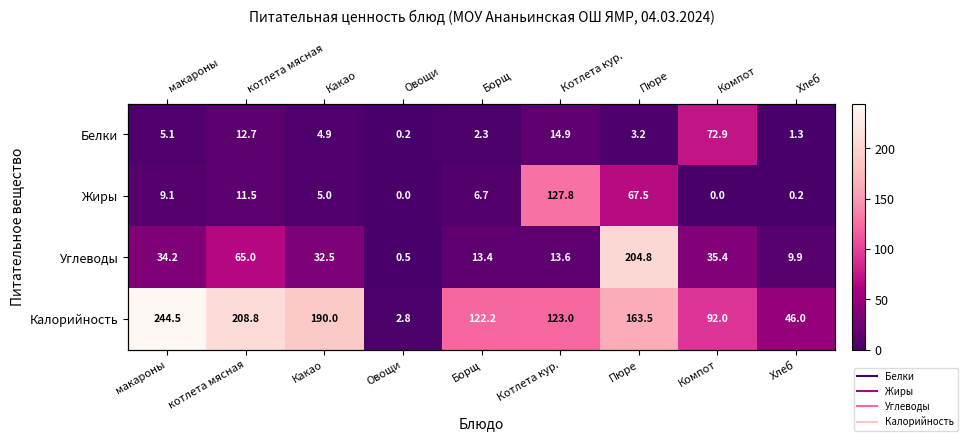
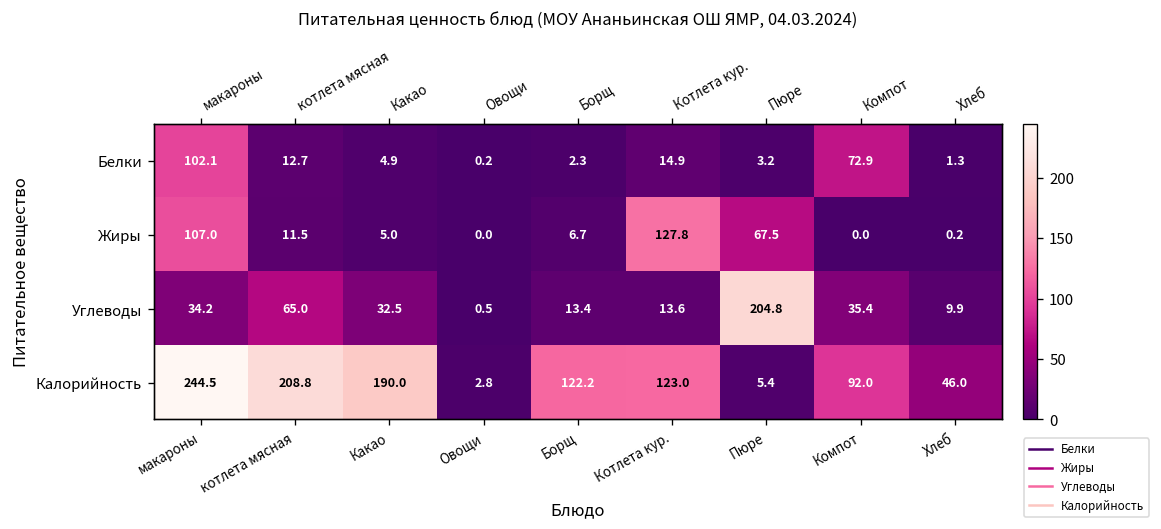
Белки, макароны: 5.1 -> 102.1
Жиры, макароны: 9.1 -> 107.0
Калорийность, Пюре: 163.5 -> 5.4
